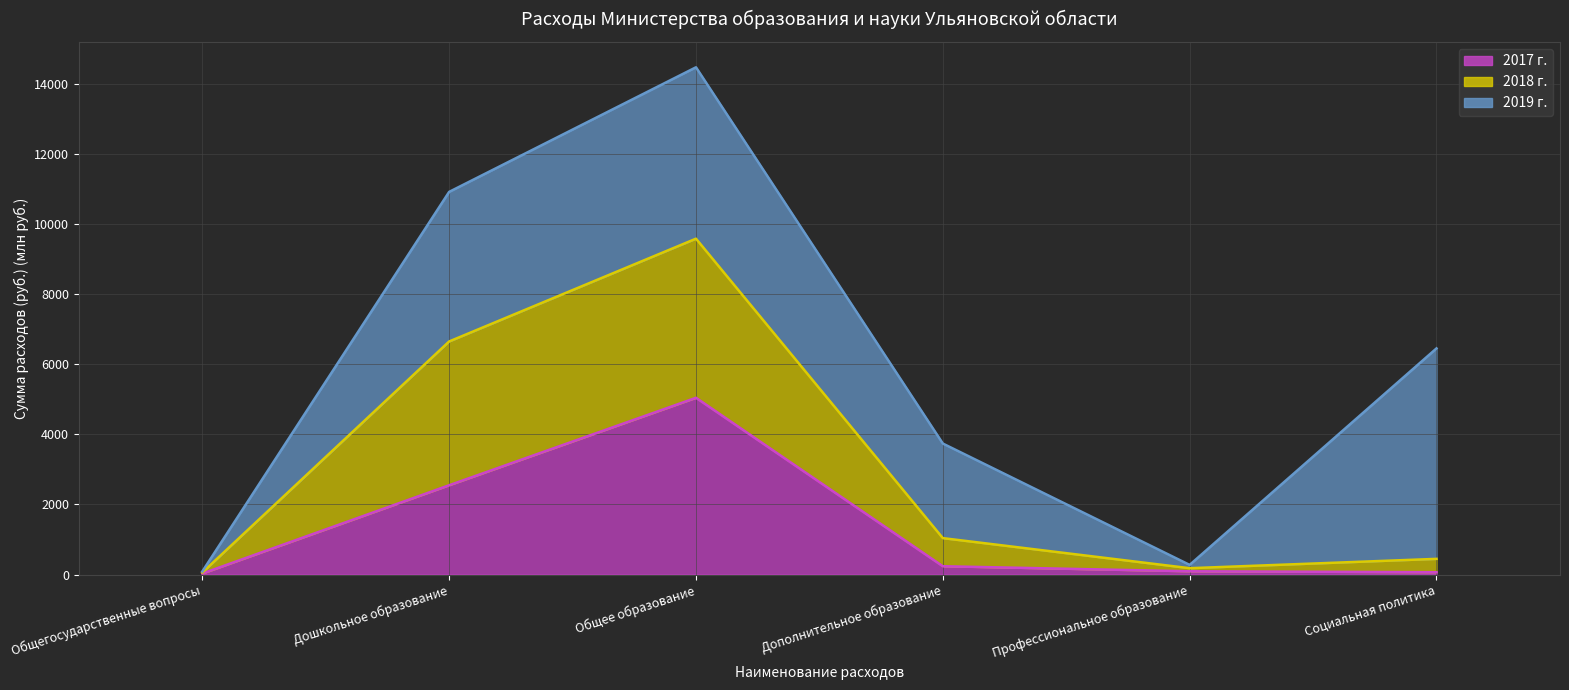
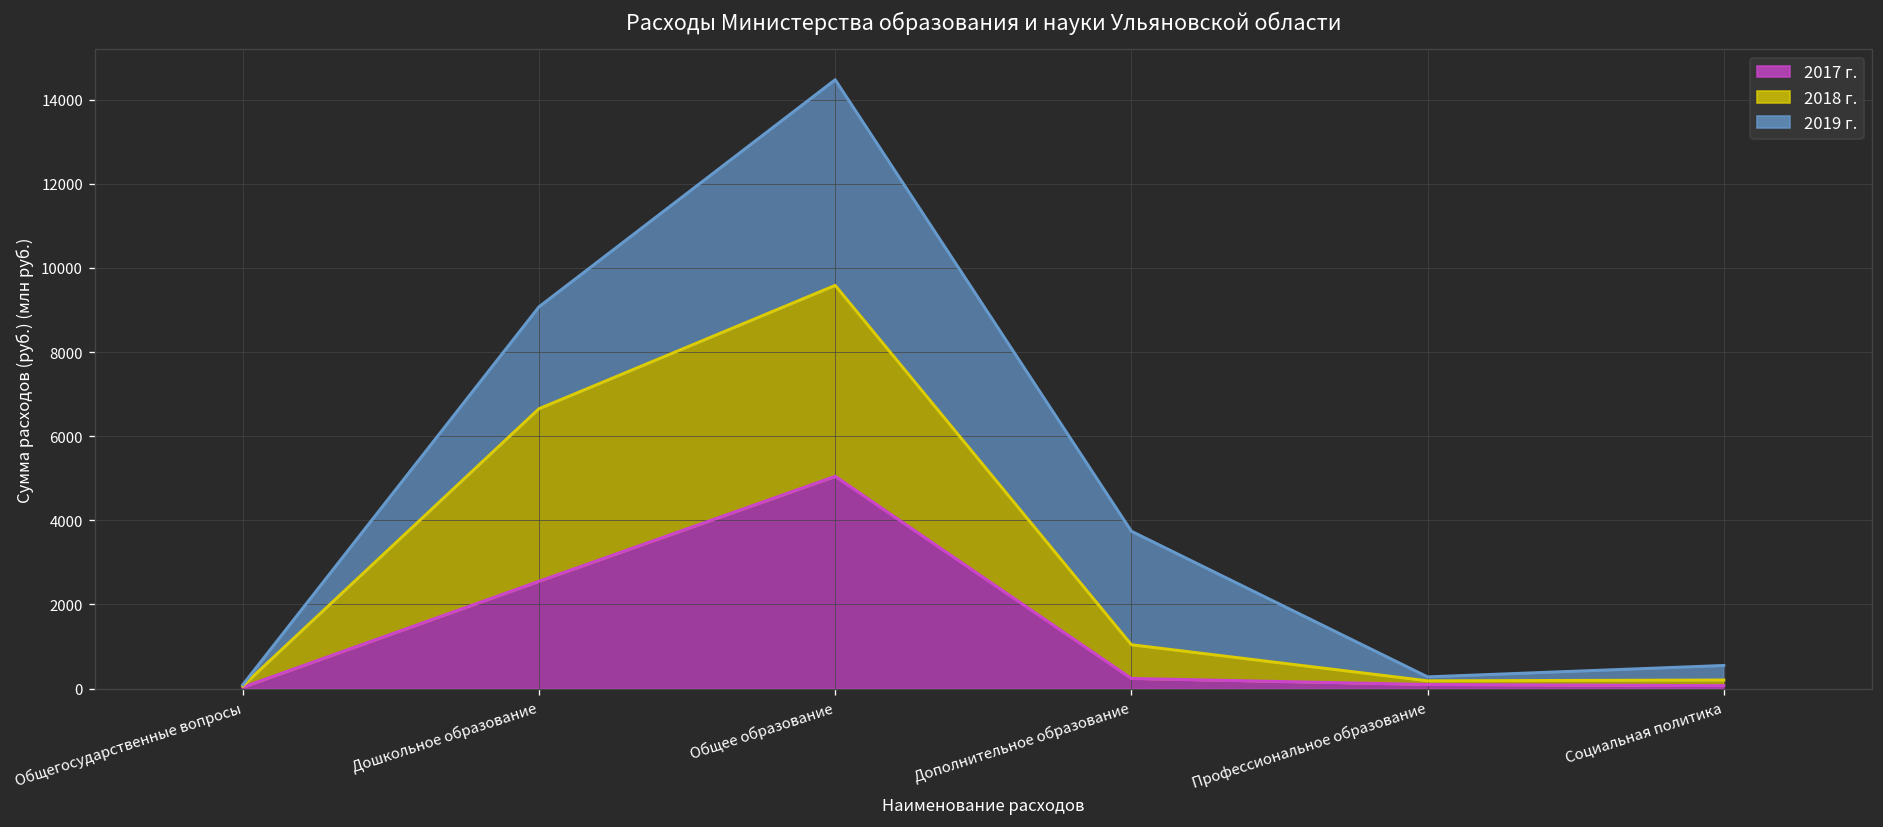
2019 г., Дошкольное образование: 4300 -> 2400
2018 г., Социальная политика: 400 -> 100
2019 г., Социальная политика: 6000 -> 300
